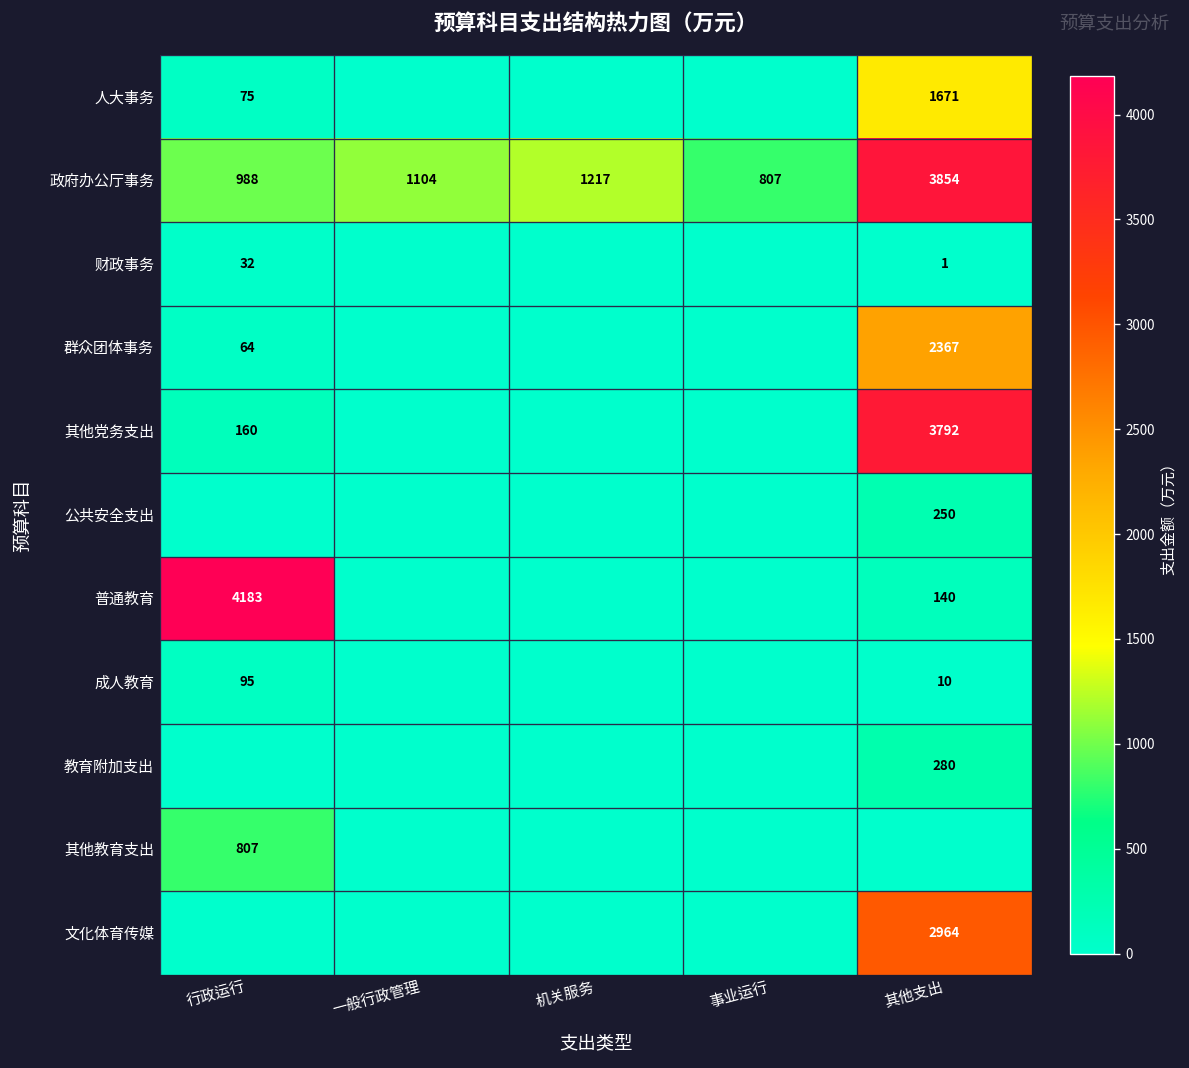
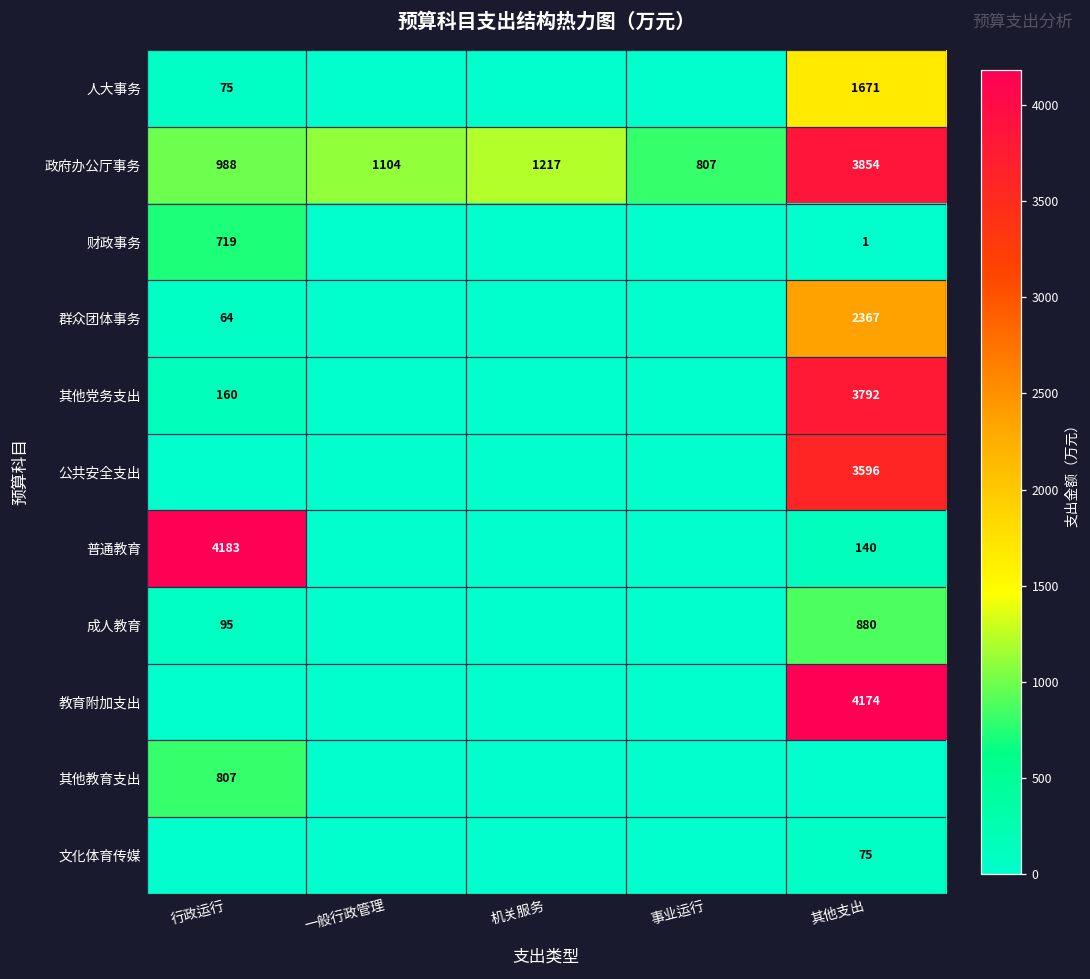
财政事务, 行政运行: 32 -> 719
公共安全支出, 其他支出: 250 -> 3596
成人教育, 其他支出: 10 -> 880
教育附加支出, 其他支出: 280 -> 4174
文化体育传媒, 其他支出: 2964 -> 75
